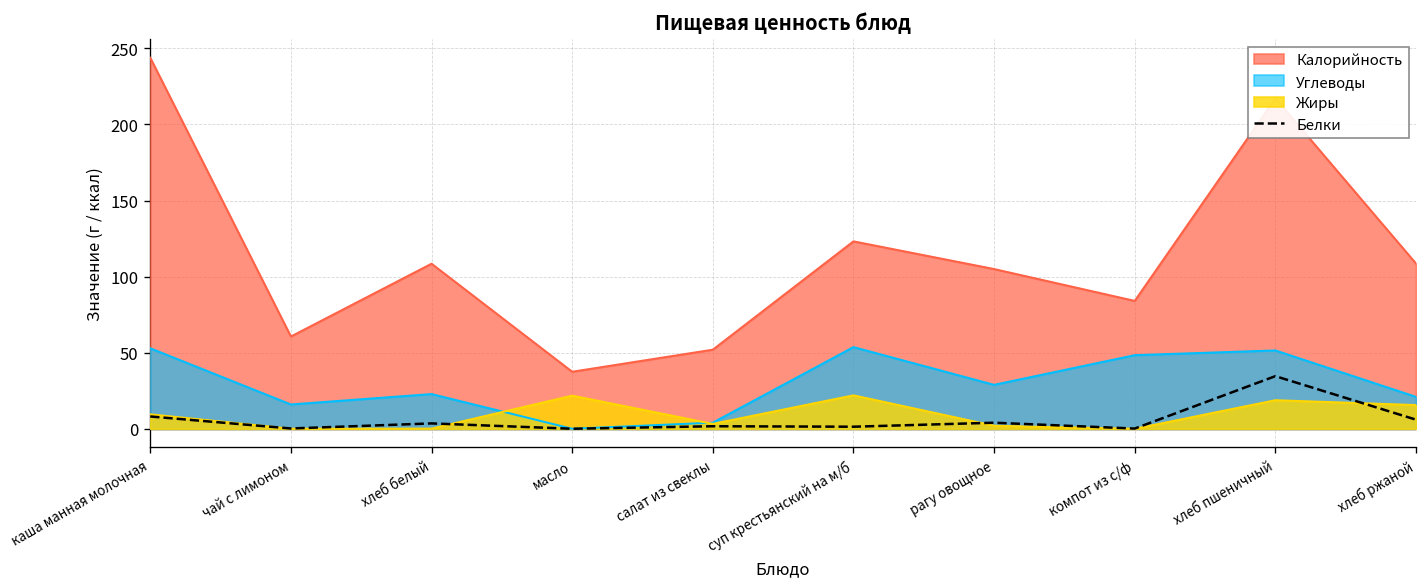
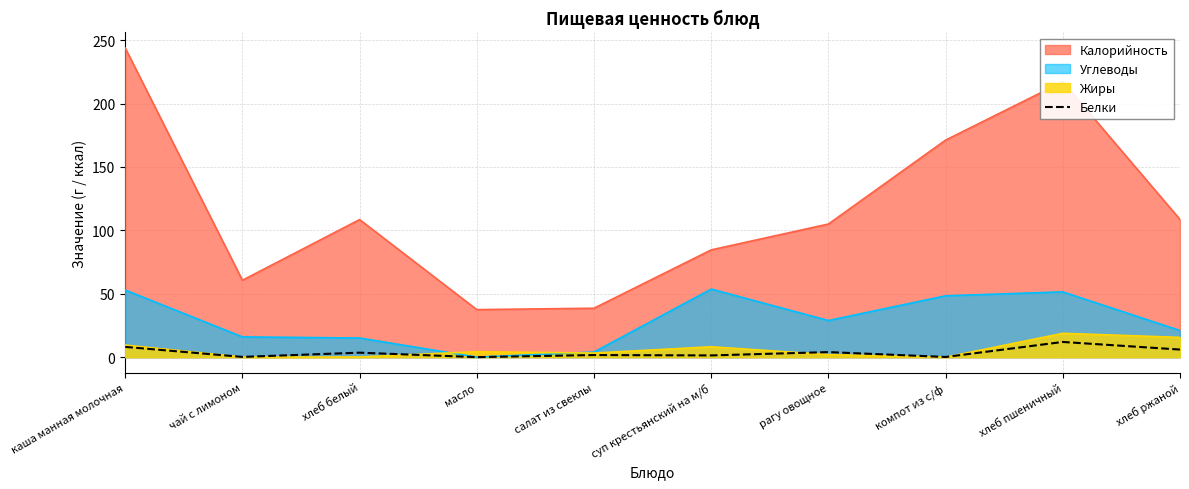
Углеводы, хлеб белый: 23 -> 15
Жиры, масло: 22 -> 4
Калорийность, салат из свеклы: 52 -> 39
Калорийность, суп крестьянский на м/б: 123 -> 85
Жиры, суп крестьянский на м/б: 22 -> 8
Калорийность, компот из с/ф: 84 -> 171
Белки, хлеб пшеничный: 35 -> 12
